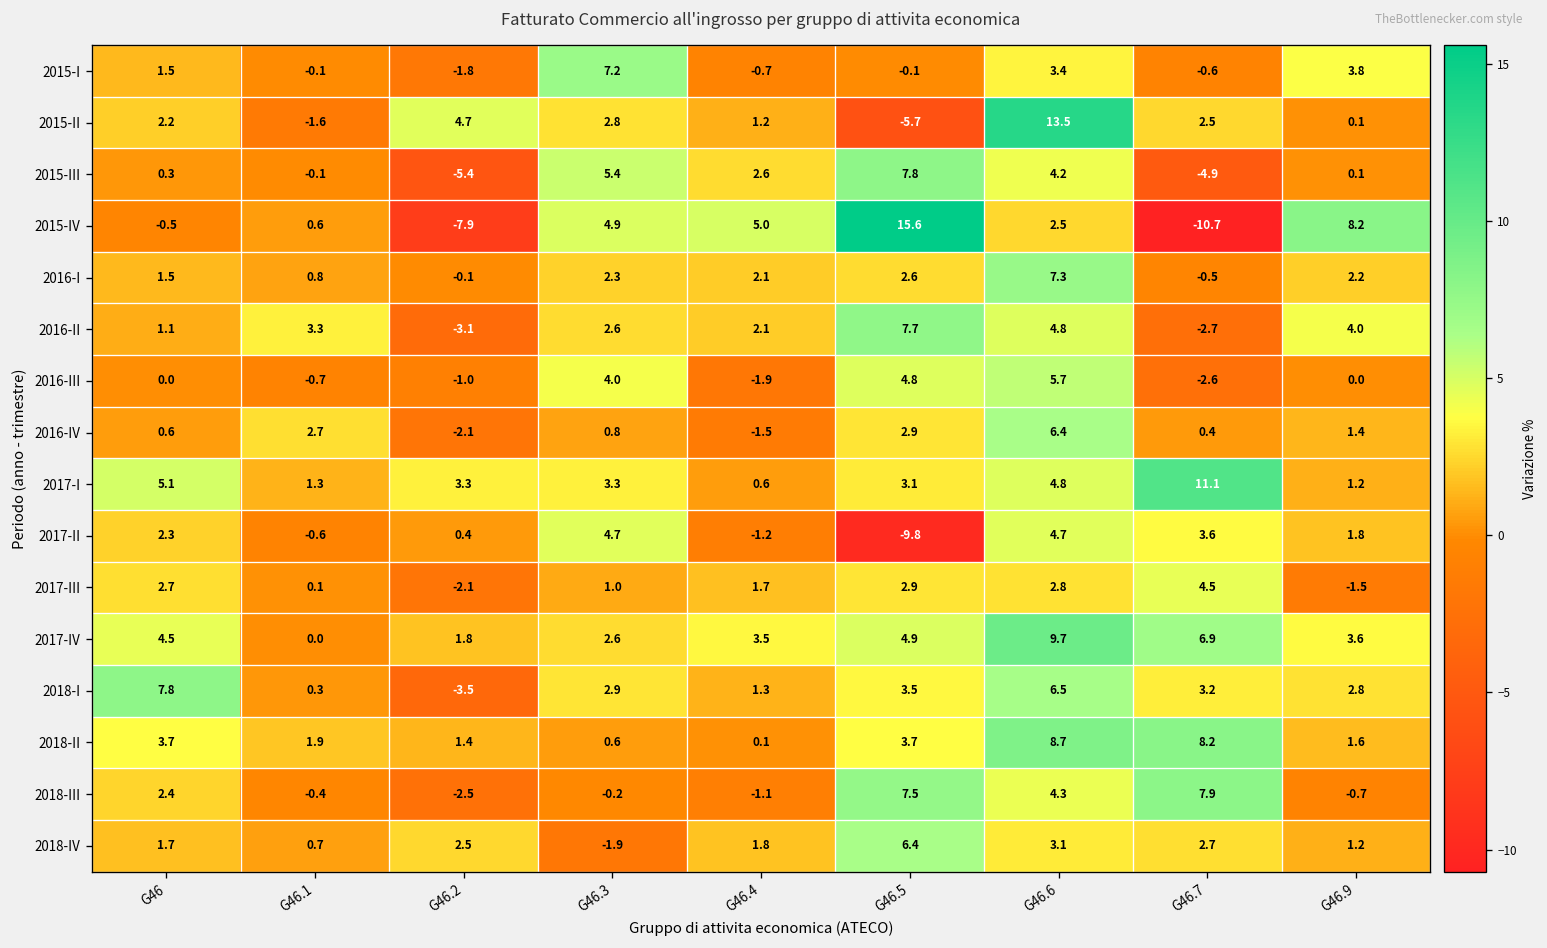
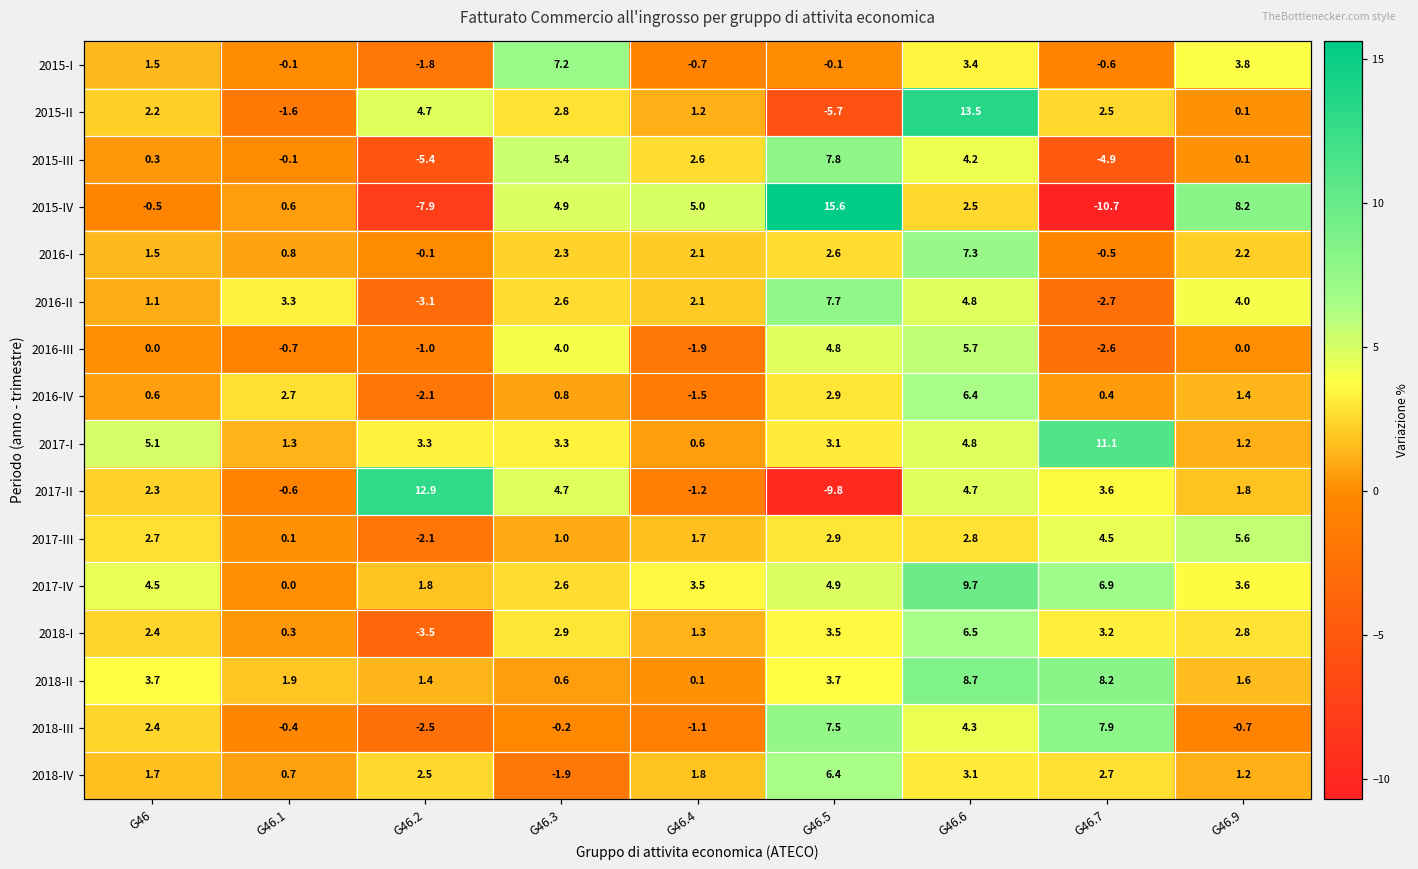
2017-II, G46.2: 0.4 -> 12.9
2017-III, G46.9: -1.5 -> 5.6
2018-I, G46: 7.8 -> 2.4
